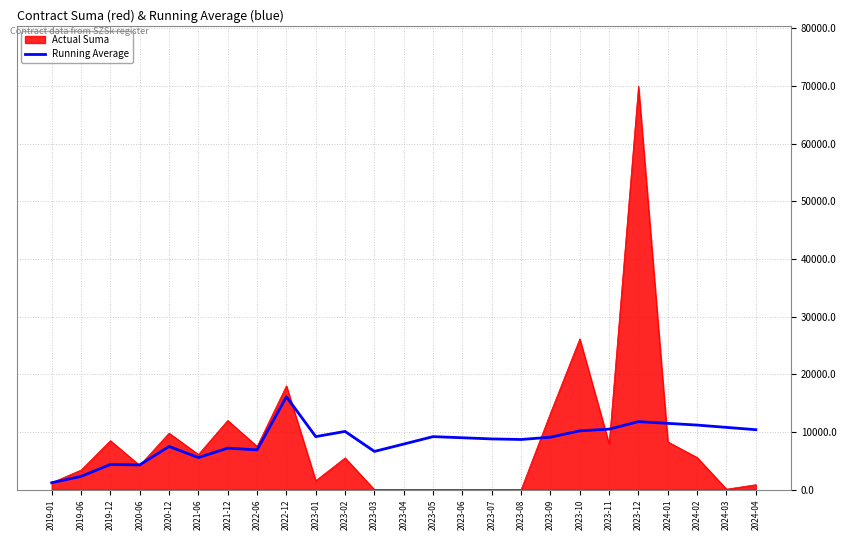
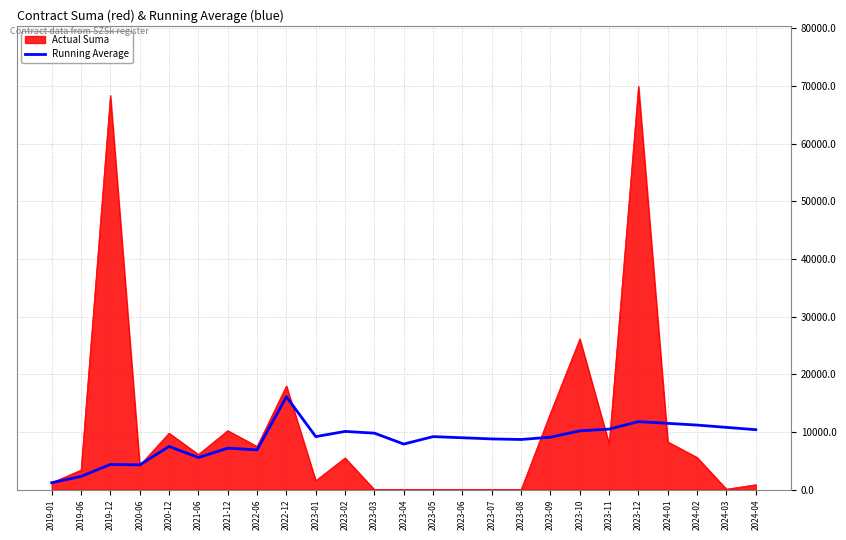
Actual Suma, 2019-12: 9000 -> 68000
Actual Suma, 2021-12: 12000 -> 10000
Running Average, 2023-03: 7000 -> 10000
